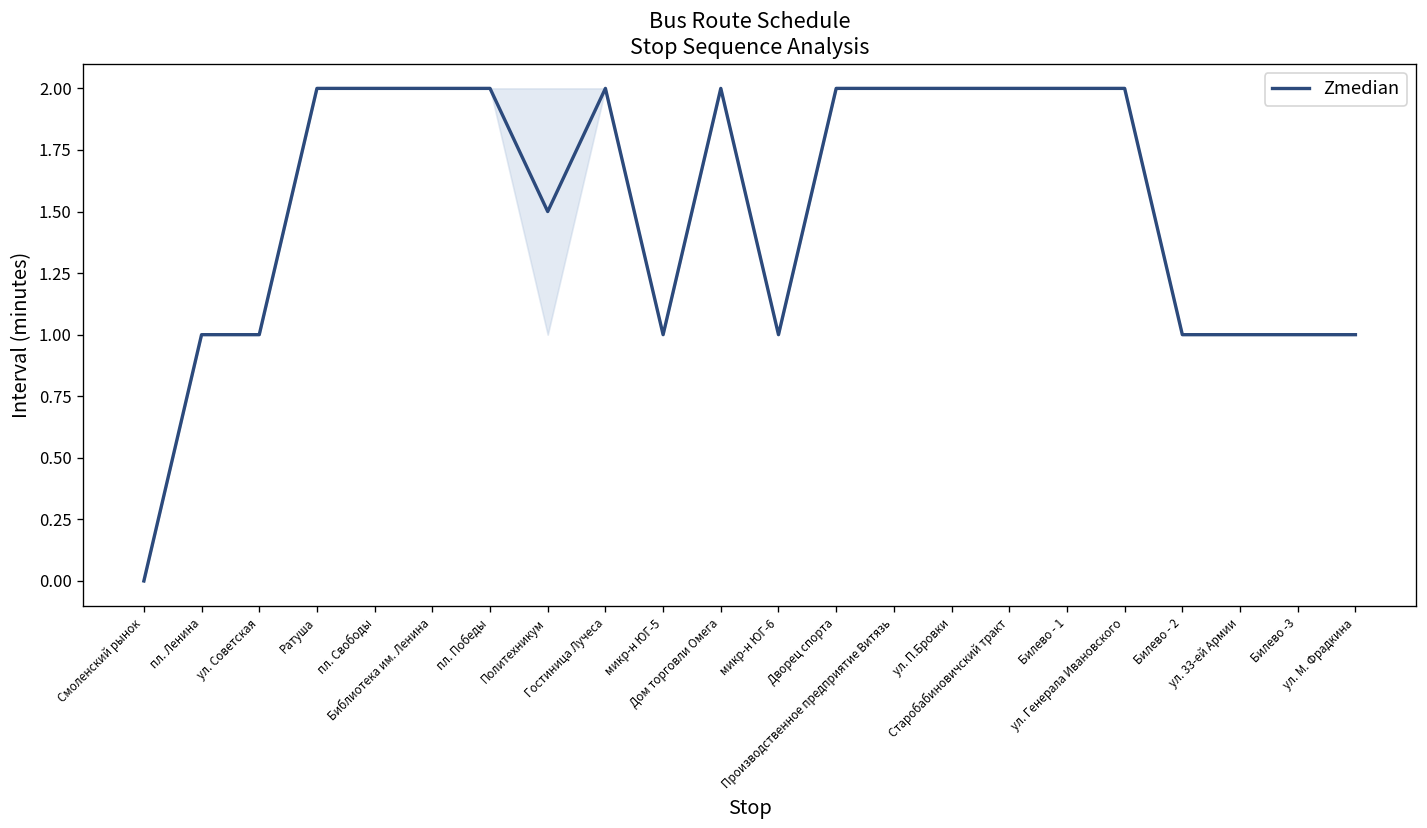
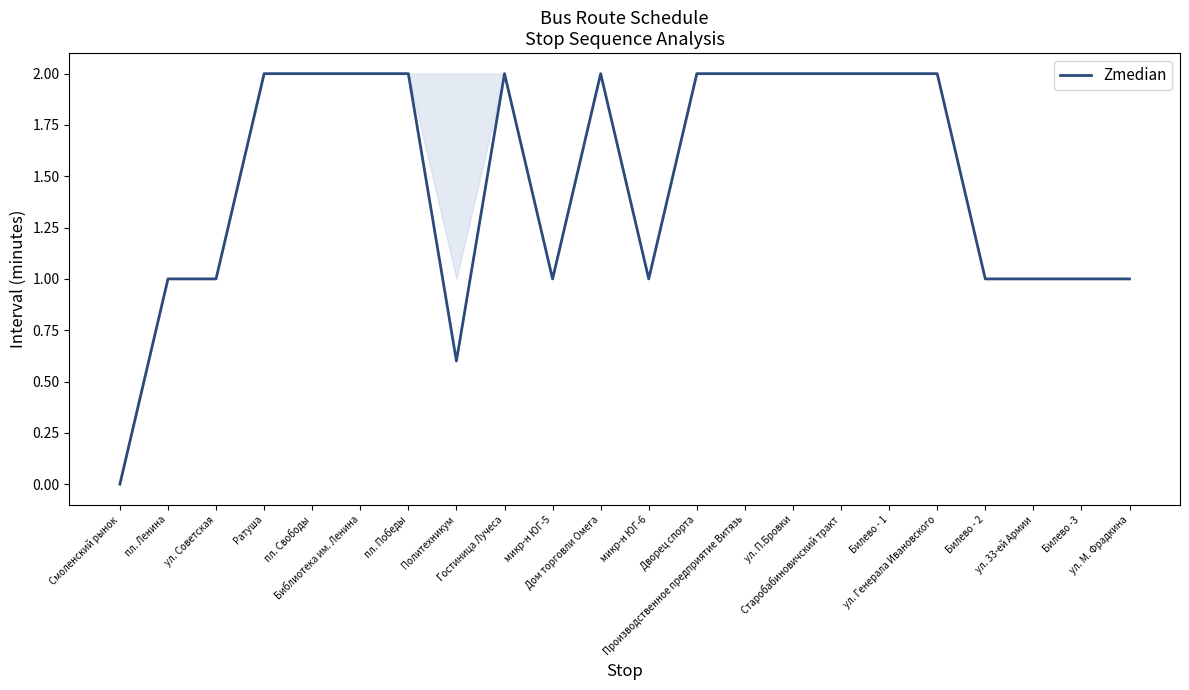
Zmedian, Политехникум: 1.5 -> 0.6
